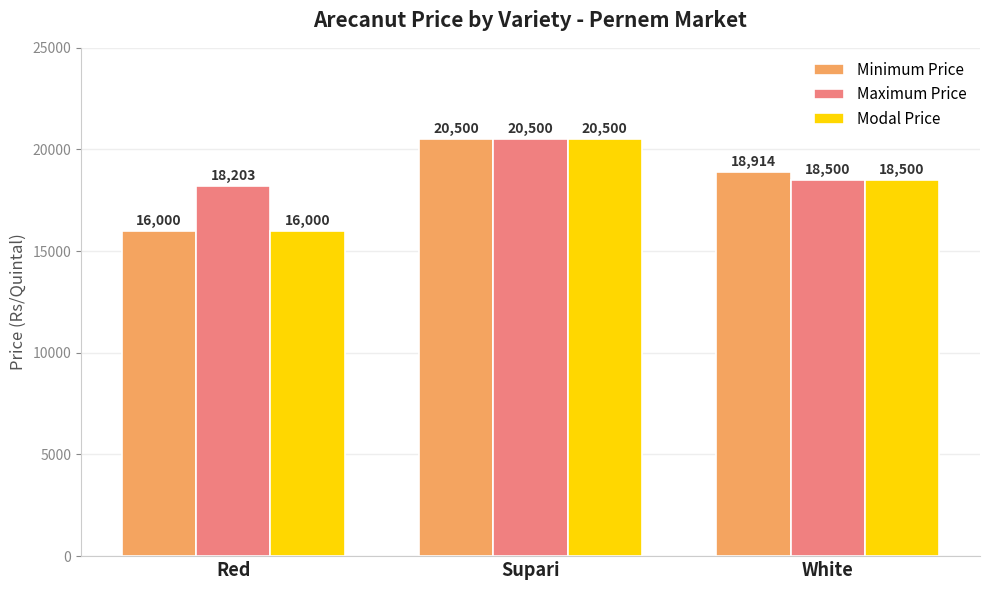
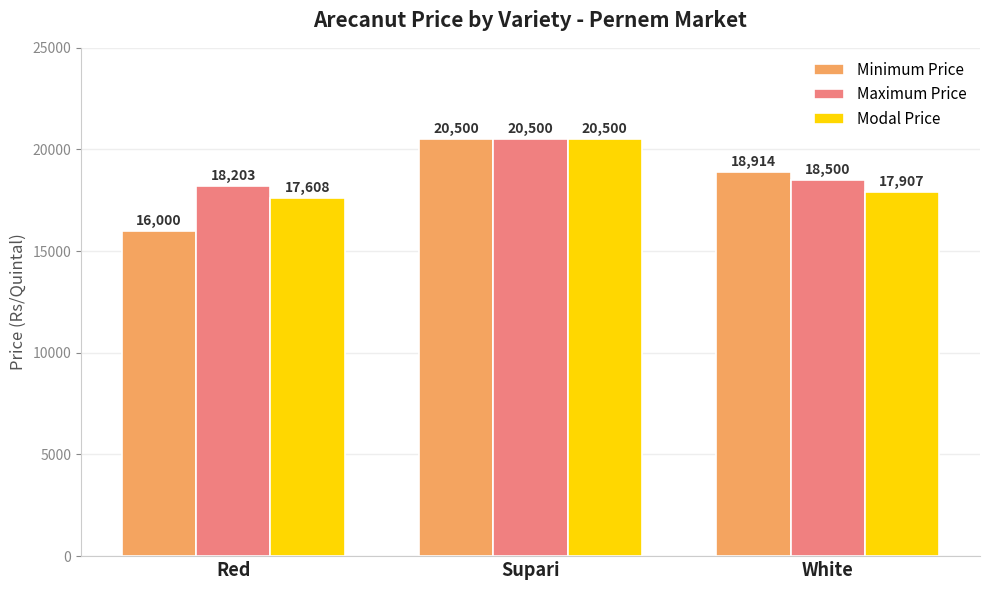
Modal Price, Red: 16,000 -> 17,608
Modal Price, White: 18,500 -> 17,907
